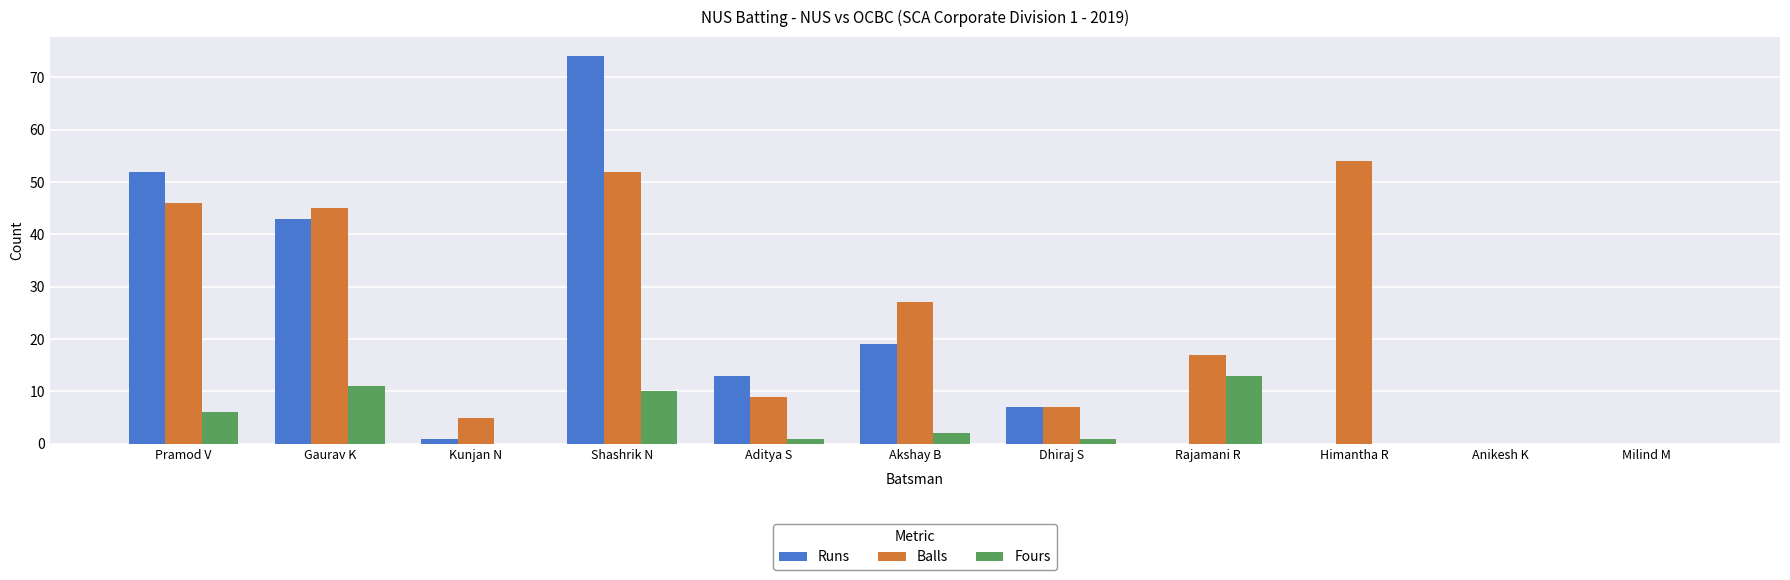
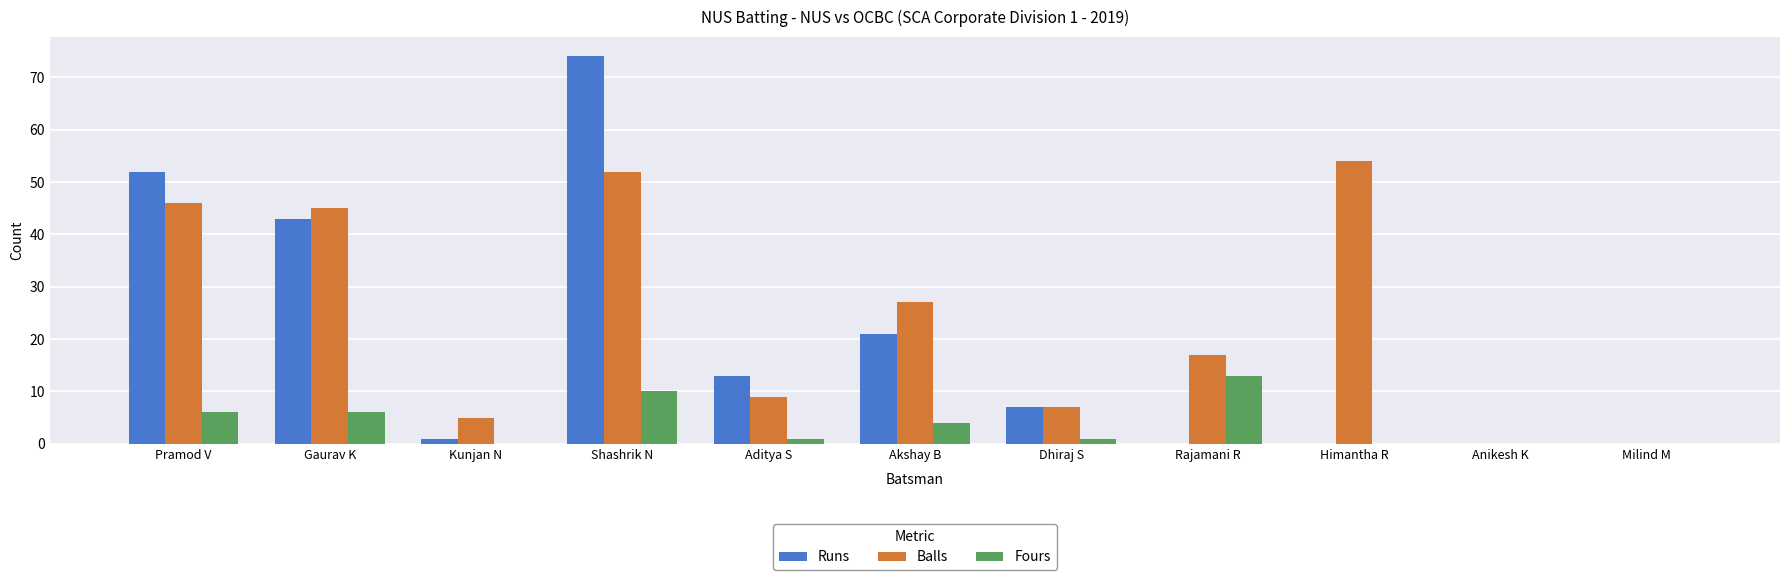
Fours, Gaurav K: 11 -> 6
Runs, Akshay B: 19 -> 21
Fours, Akshay B: 2 -> 4
